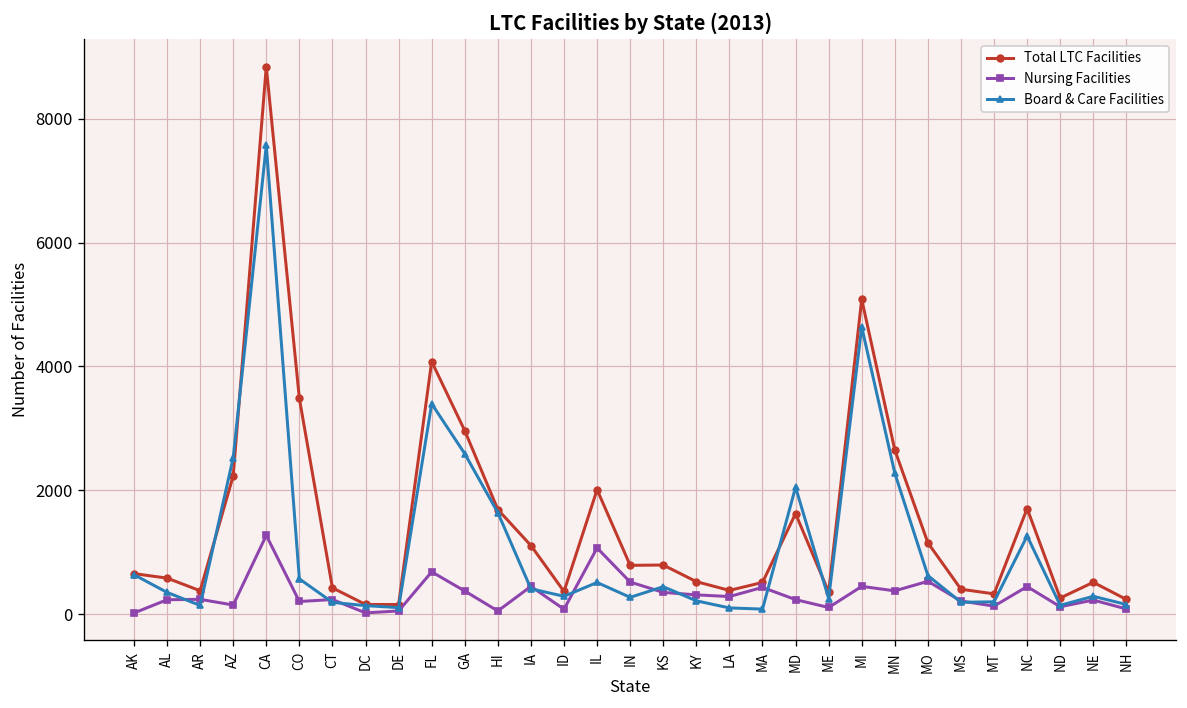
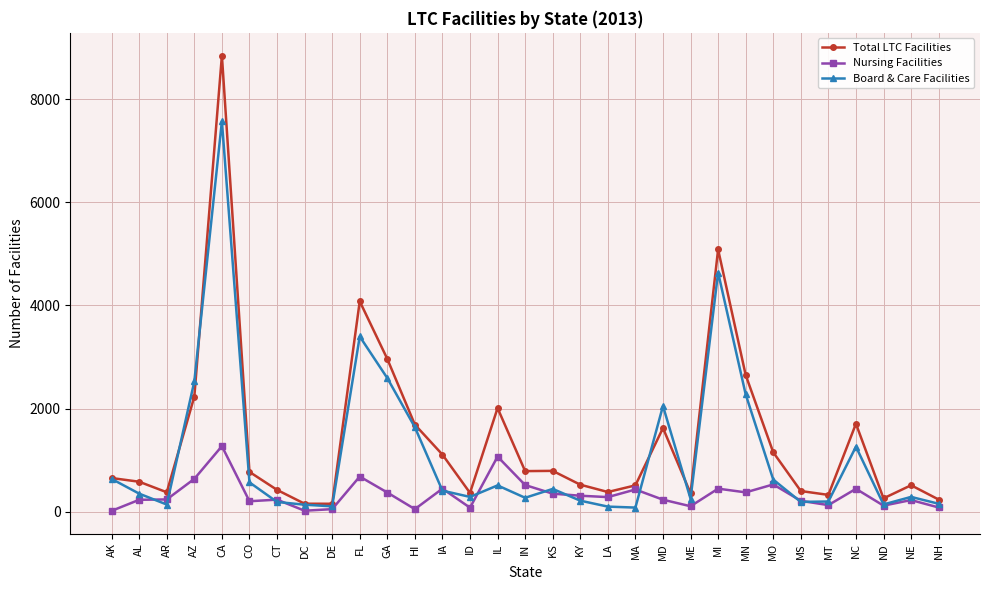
Nursing Facilities, AZ: 100 -> 600
Total LTC Facilities, CO: 3500 -> 800
